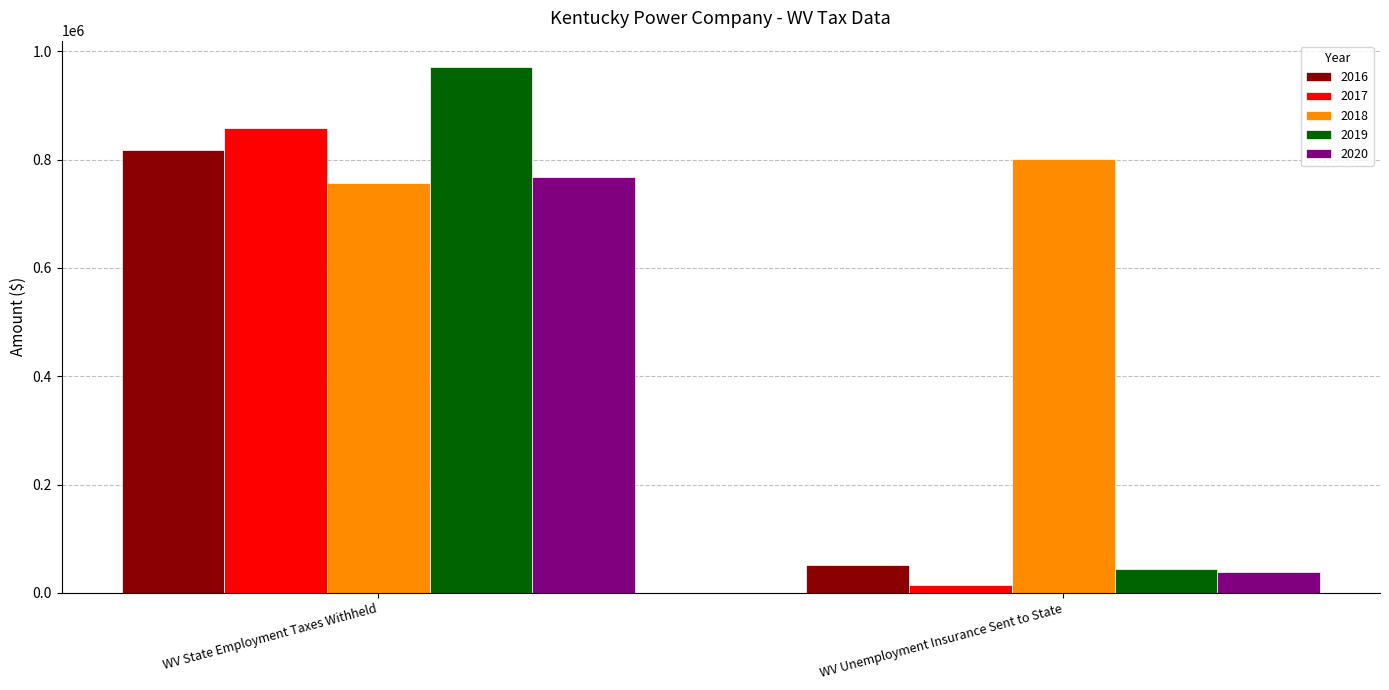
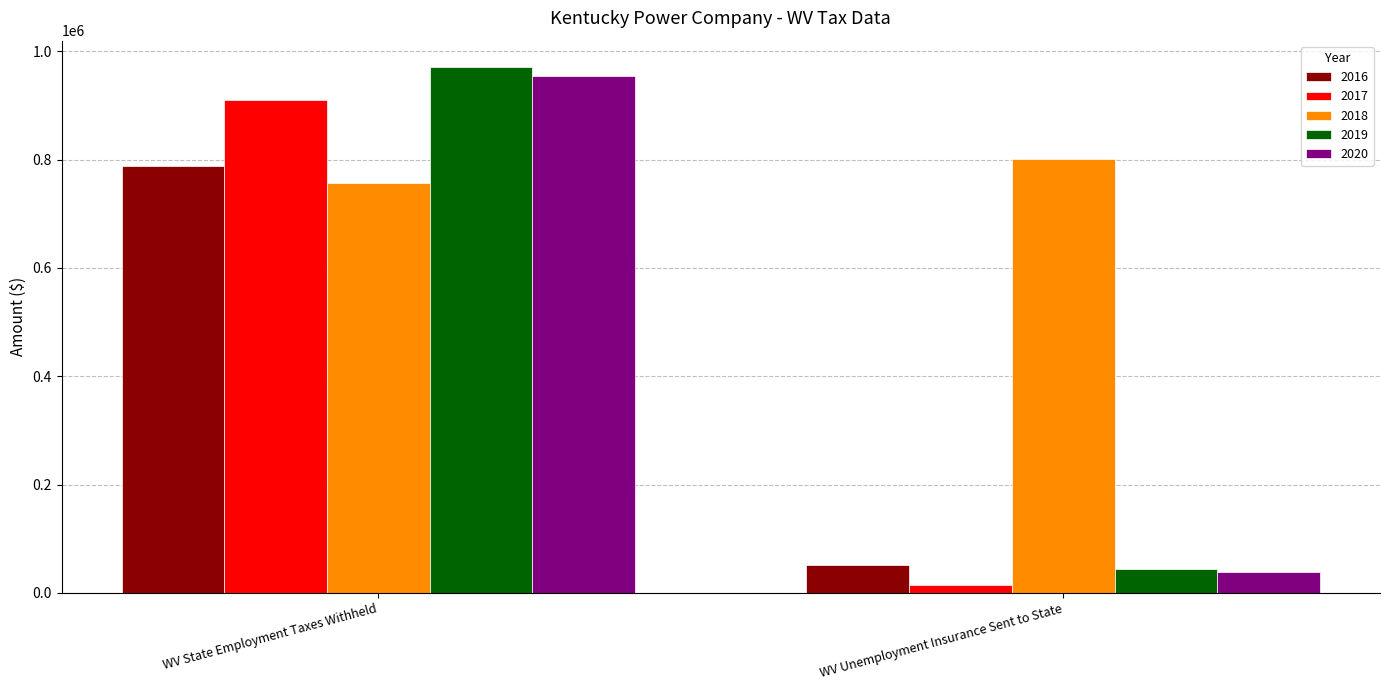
2016, WV State Employment Taxes Withheld: 820000 -> 790000
2017, WV State Employment Taxes Withheld: 860000 -> 910000
2020, WV State Employment Taxes Withheld: 770000 -> 950000
